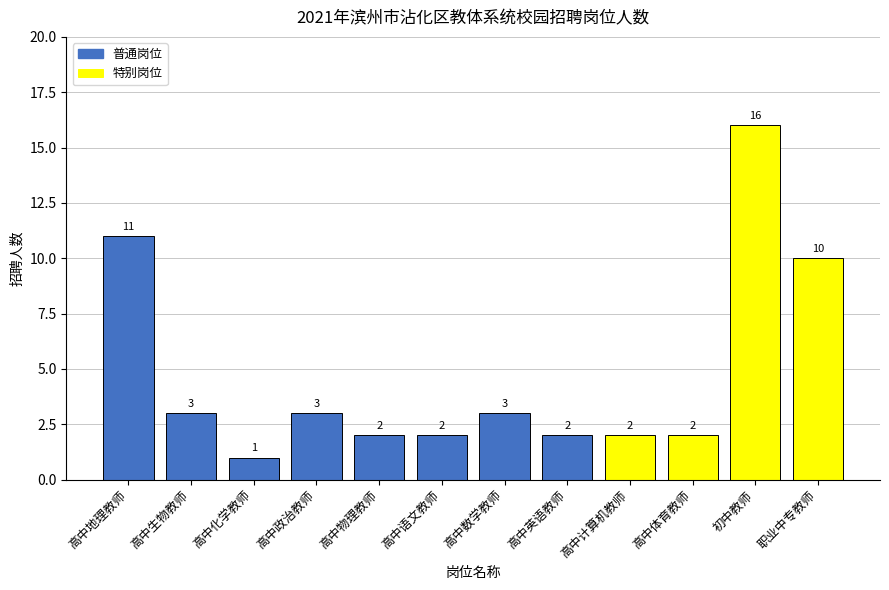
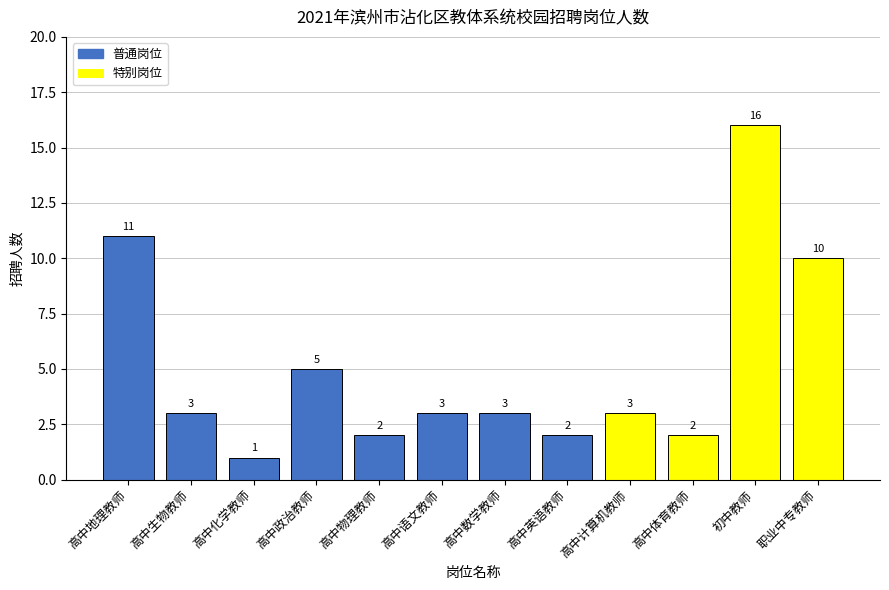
高中政治教师: 3 -> 5
高中语文教师: 2 -> 3
高中计算机教师: 2 -> 3
